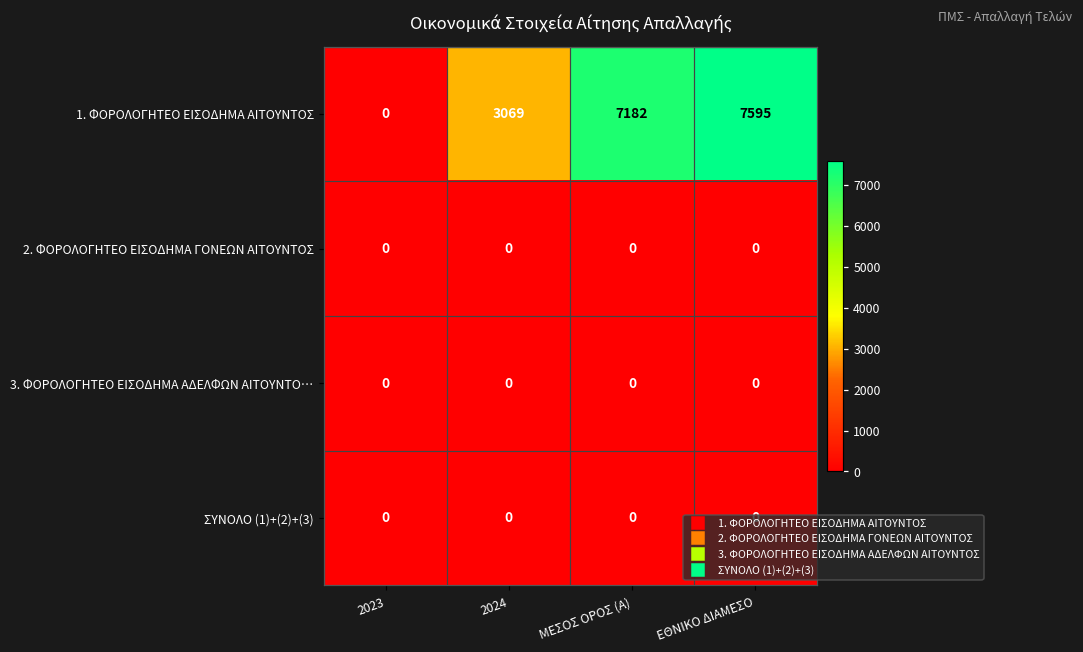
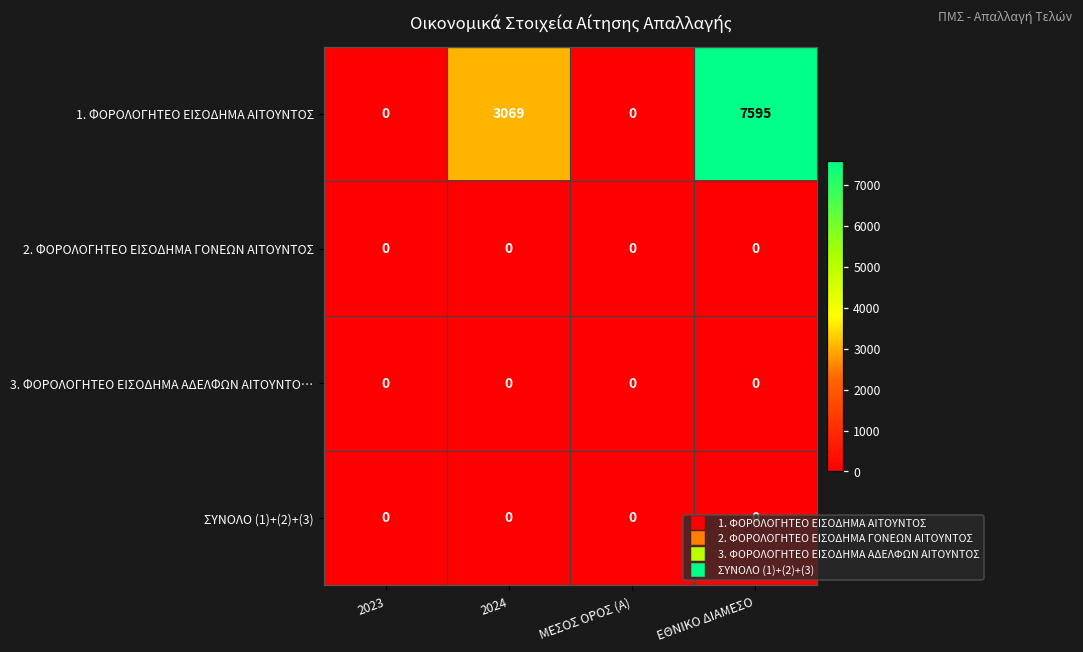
1. ΦΟΡΟΛΟΓΗΤΕΟ ΕΙΣΟΔΗΜΑ ΑΙΤΟΥΝΤΟΣ, ΜΕΣΟΣ ΟΡΟΣ (Α): 7182 -> 0
